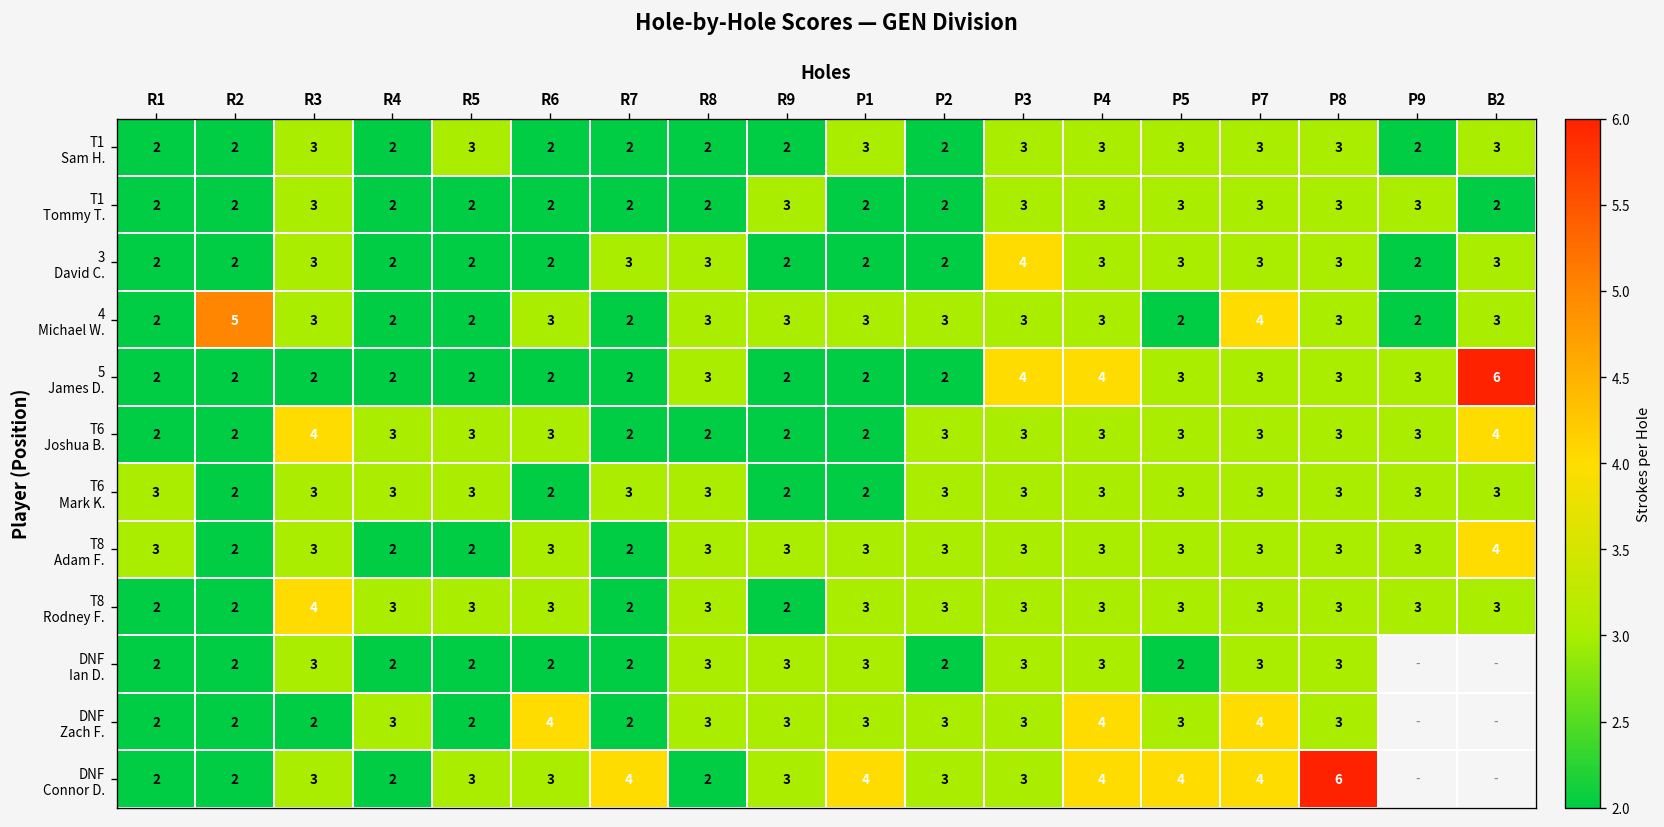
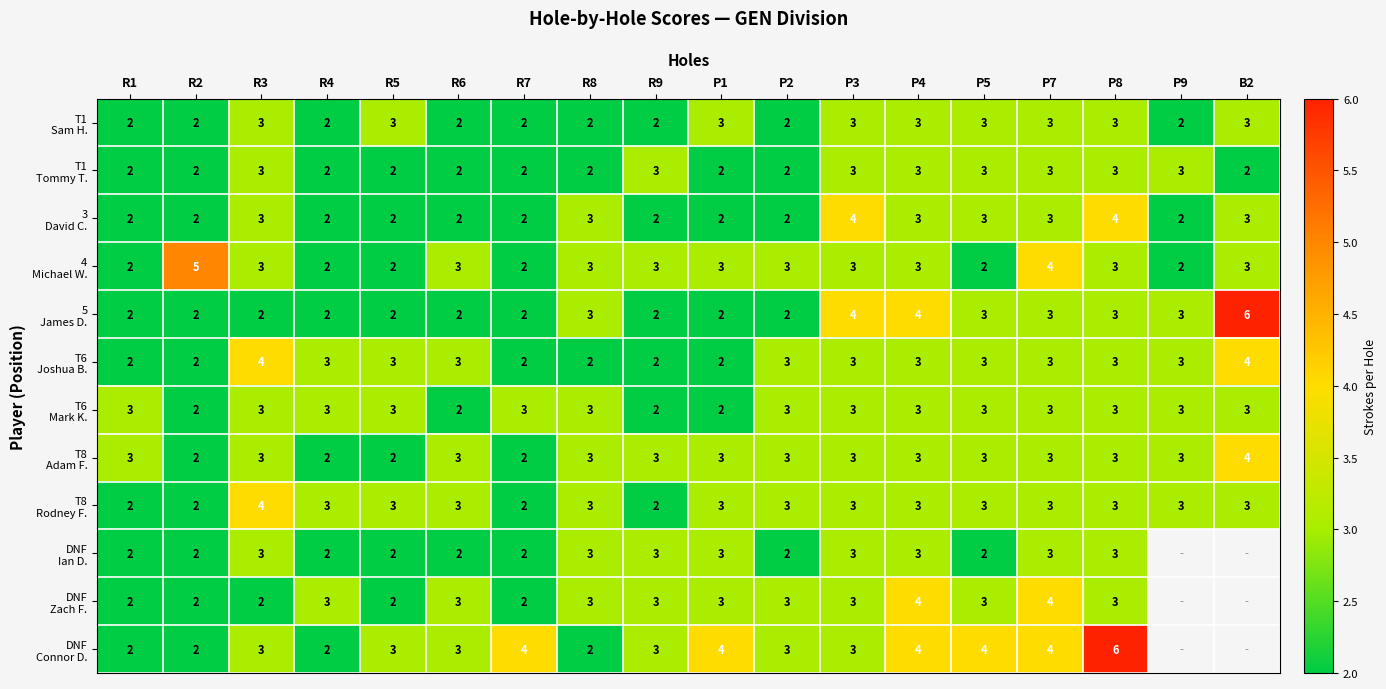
3 David C., R7: 3 -> 2
3 David C., P8: 3 -> 4
DNF Zach F., R6: 4 -> 3
